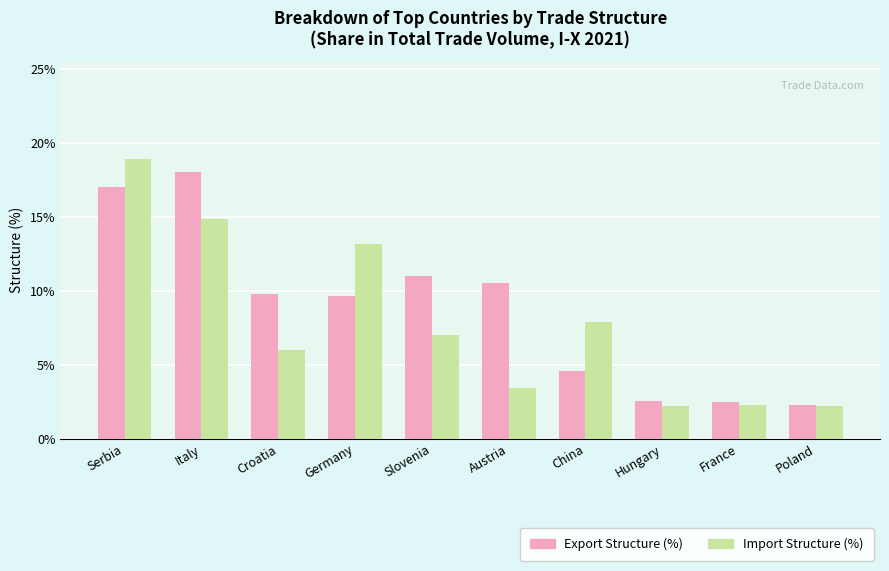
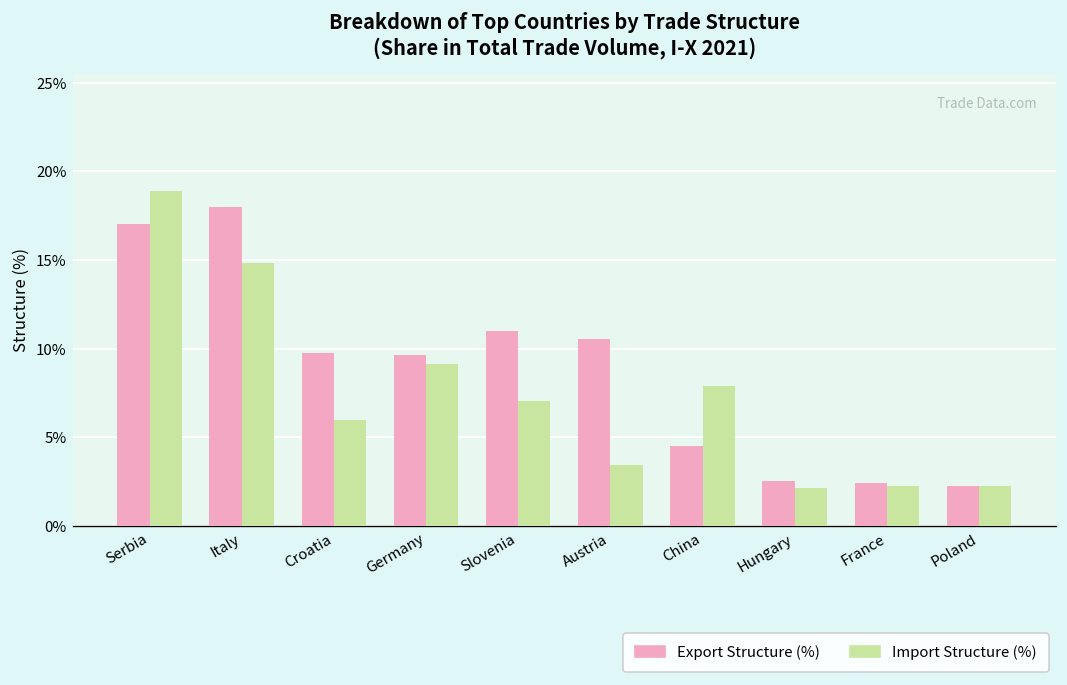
Import Structure (%), Germany: 13.2% -> 9.1%
